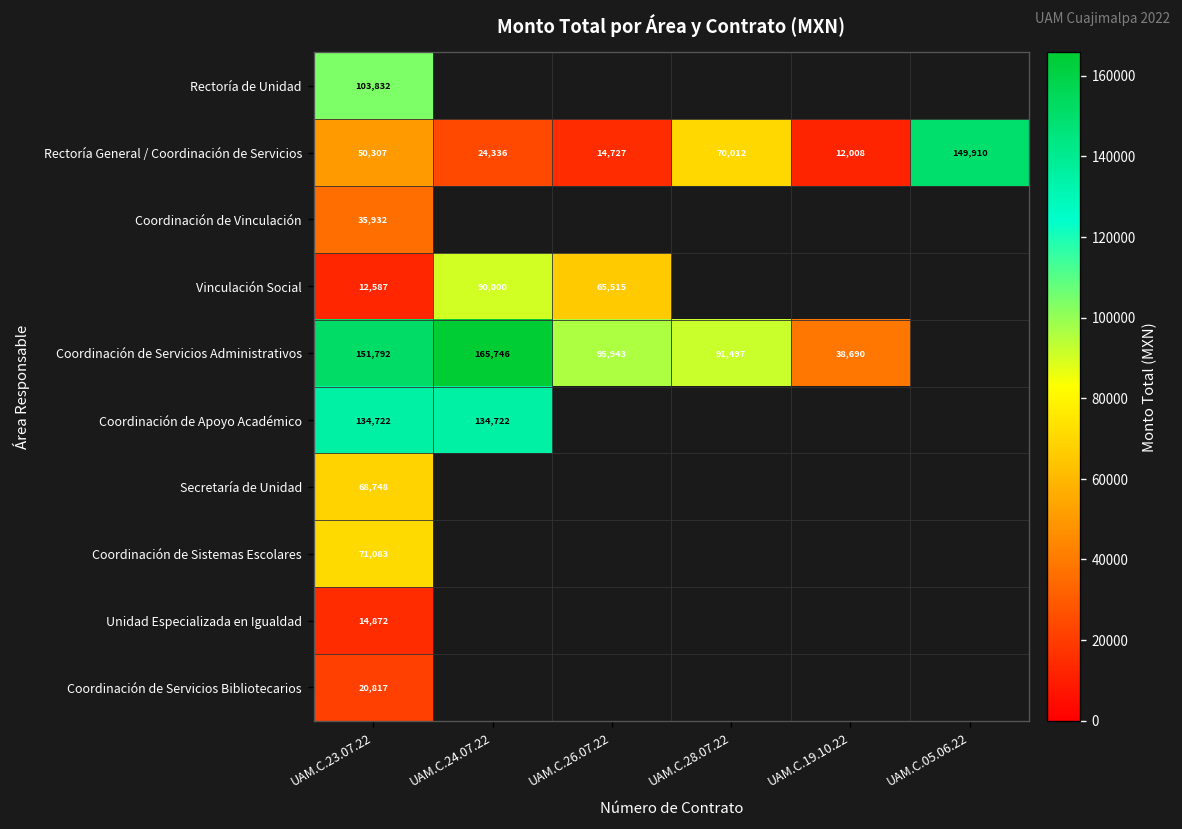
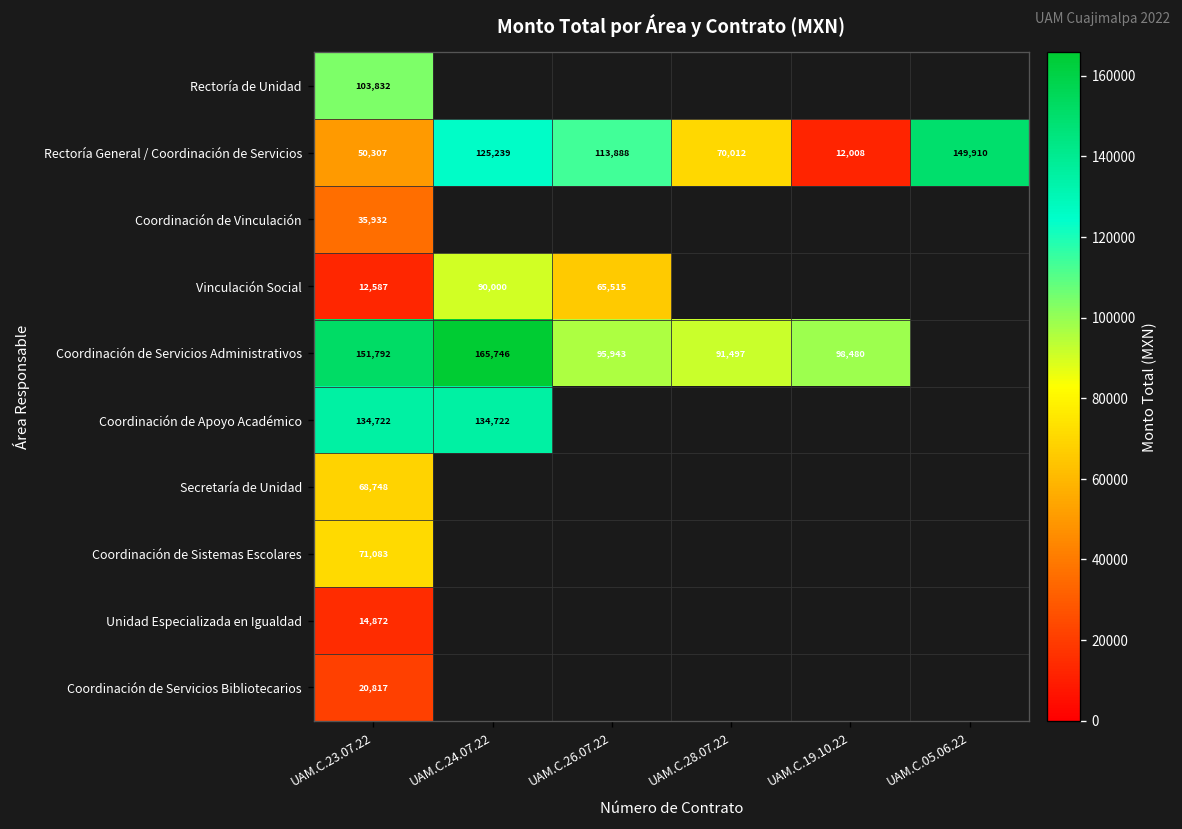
Rectoría General / Coordinación de Servicios, UAM.C.24.07.22: 24,336 -> 125,239
Rectoría General / Coordinación de Servicios, UAM.C.26.07.22: 14,727 -> 113,888
Coordinación de Servicios Administrativos, UAM.C.19.10.22: 38,690 -> 98,480
